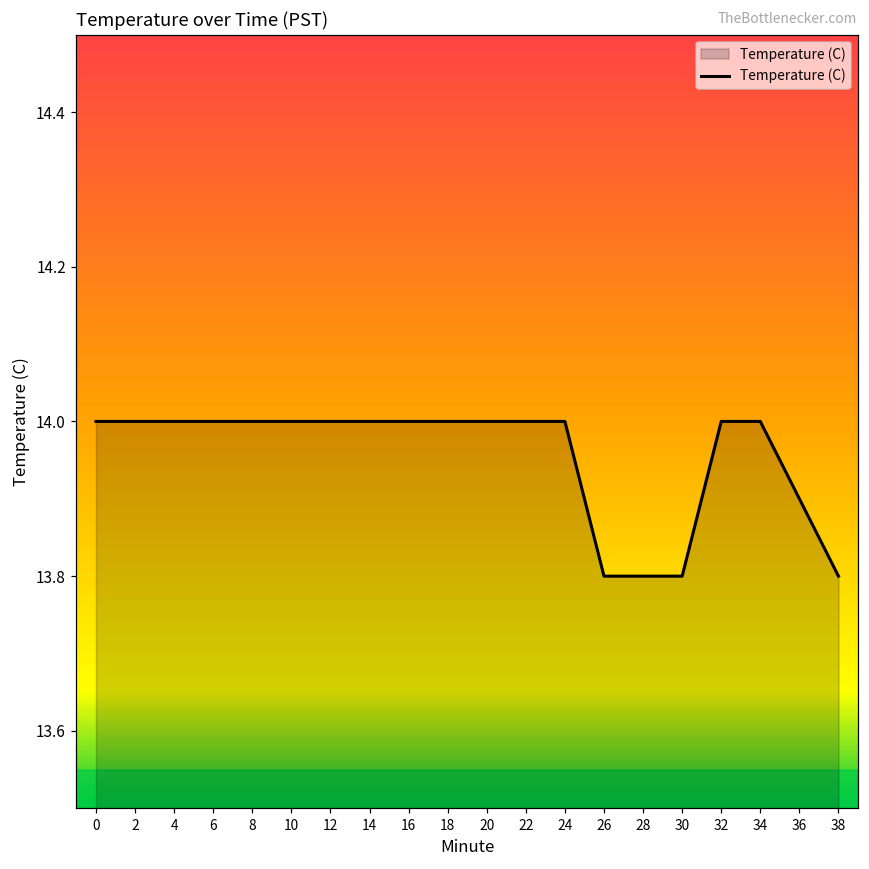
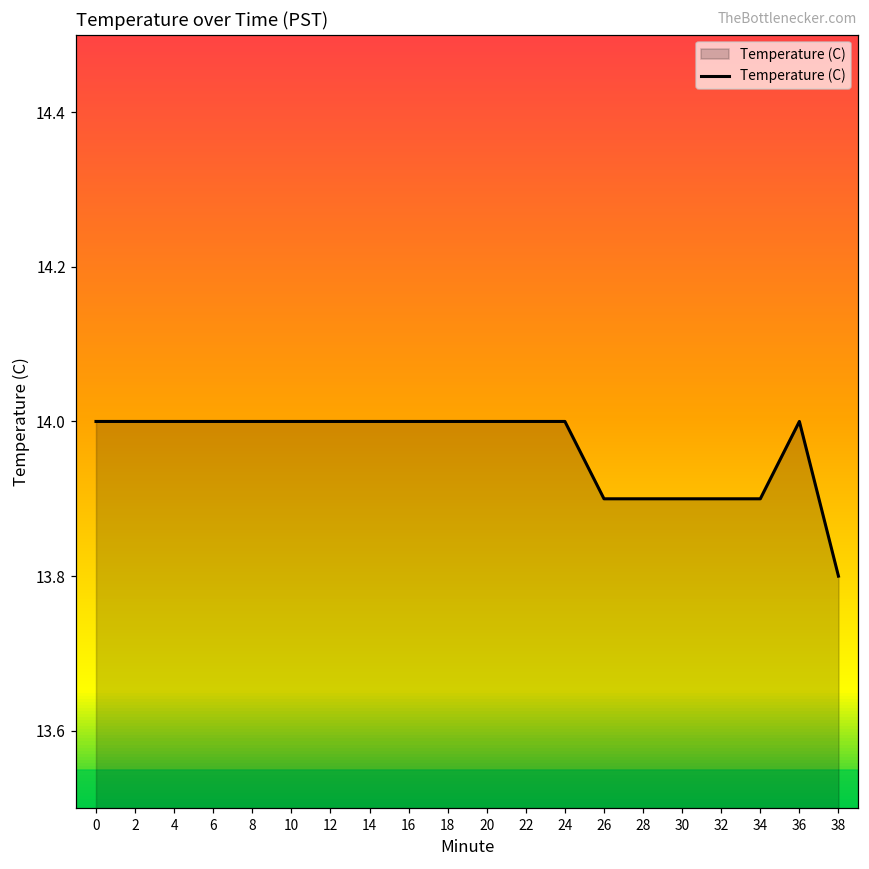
26: 13.8 -> 13.9
28: 13.8 -> 13.9
30: 13.8 -> 13.9
32: 14.0 -> 13.9
34: 14.0 -> 13.9
36: 13.9 -> 14.0
